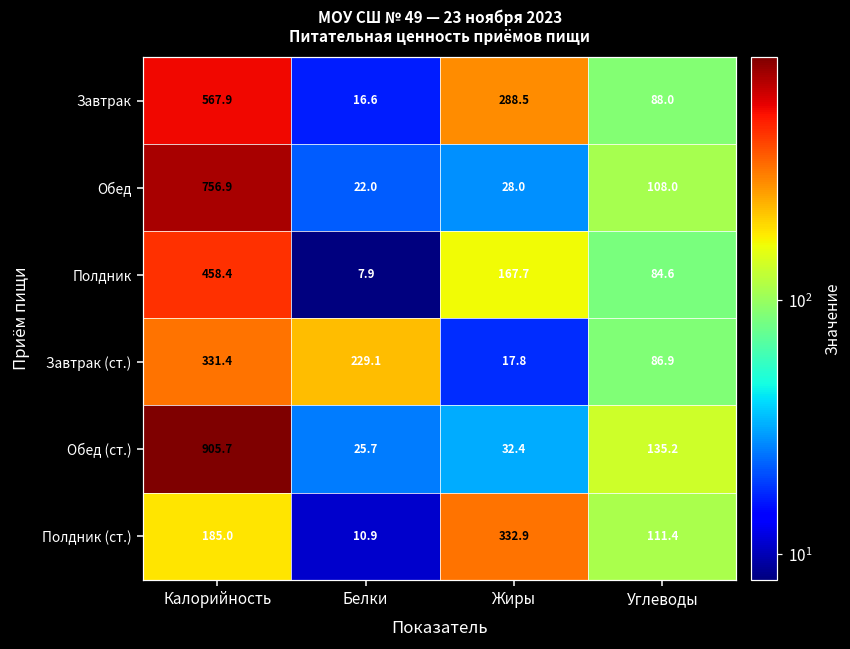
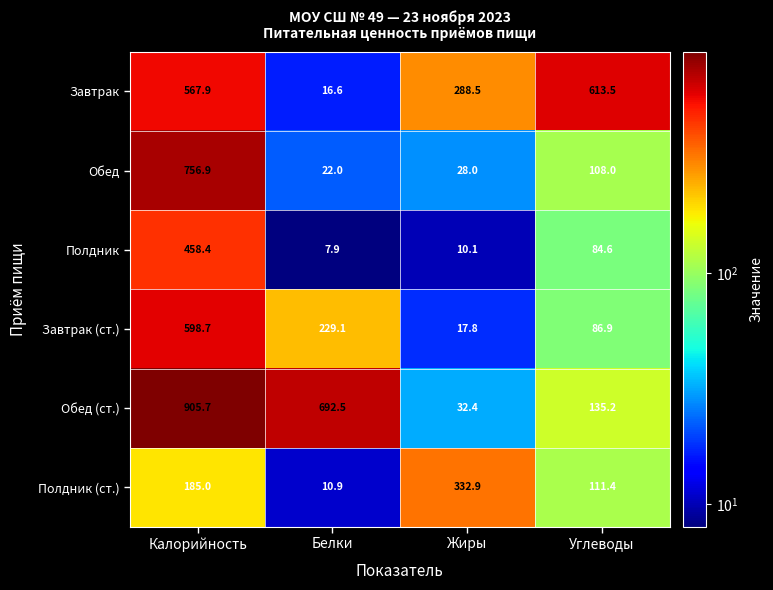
Завтрак, Углеводы: 88.0 -> 613.5
Полдник, Жиры: 167.7 -> 10.1
Завтрак (ст.), Калорийность: 331.4 -> 598.7
Обед (ст.), Белки: 25.7 -> 692.5
